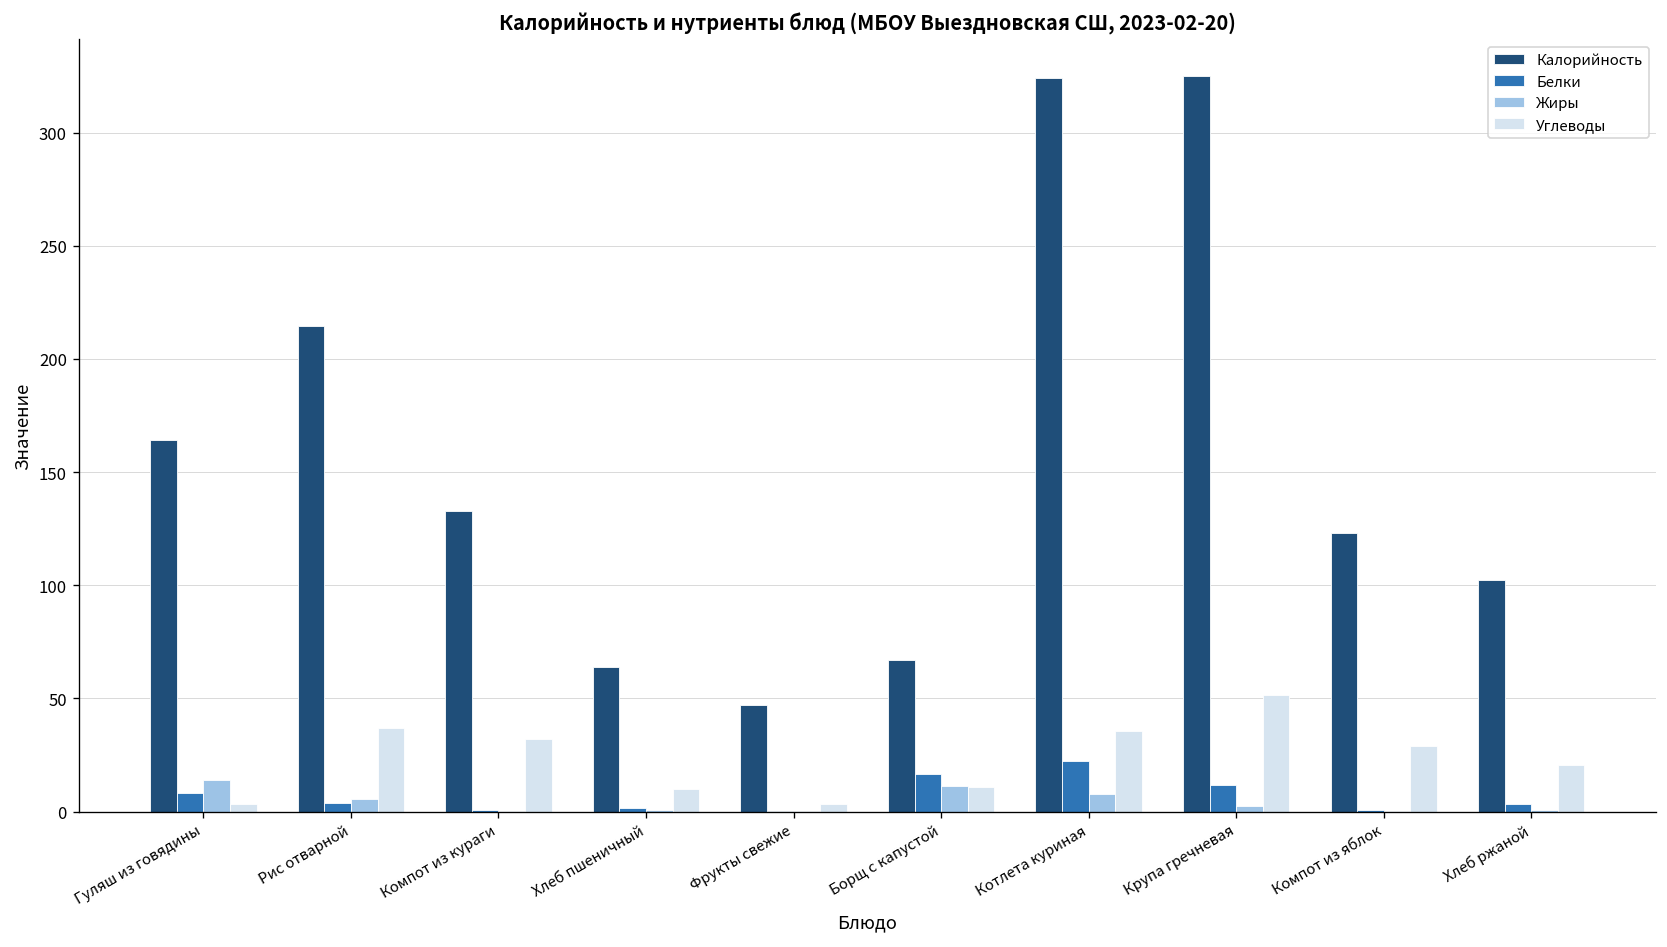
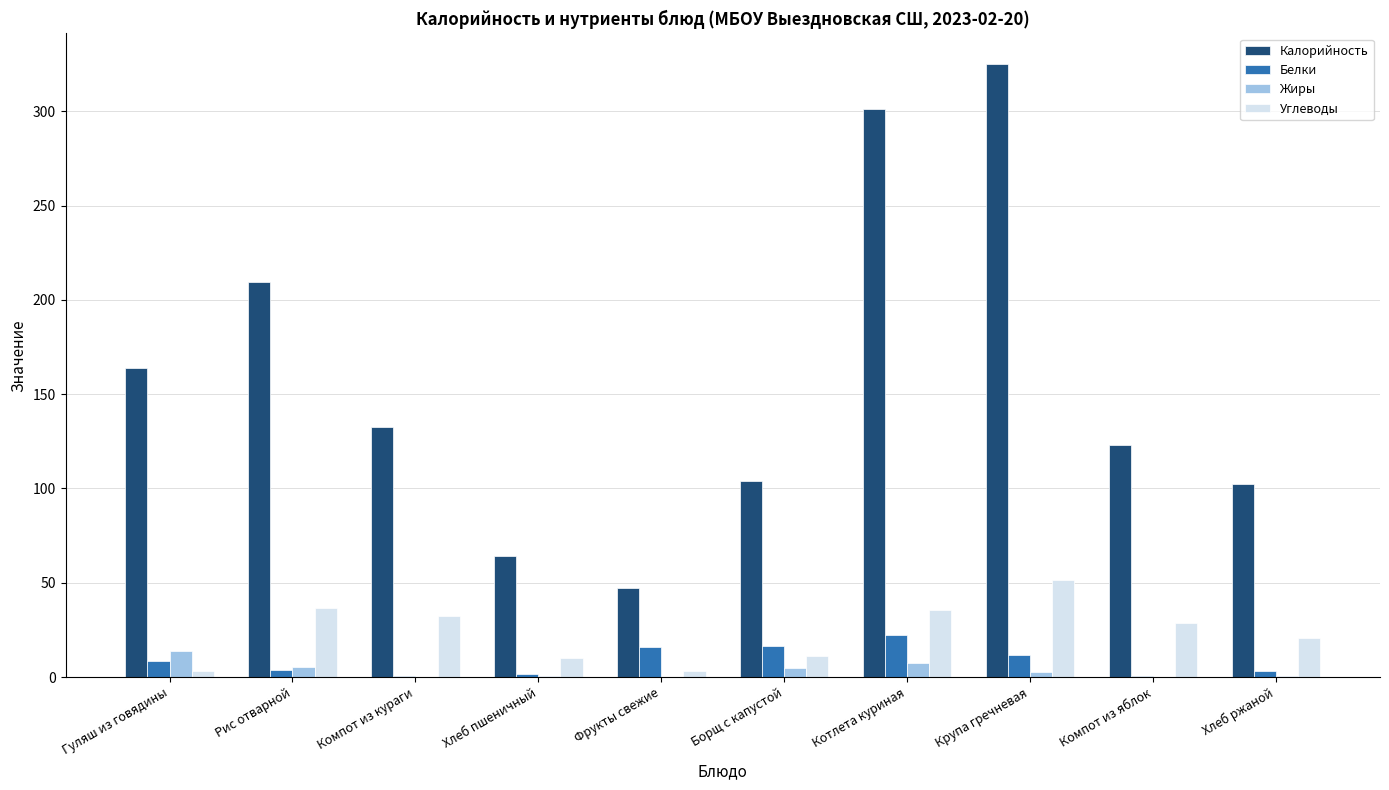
Калорийность, Рис отварной: 214 -> 210
Белки, Фрукты свежие: 0 -> 16
Калорийность, Борщ с капустой: 67 -> 104
Жиры, Борщ с капустой: 11 -> 5
Калорийность, Котлета куриная: 324 -> 301
